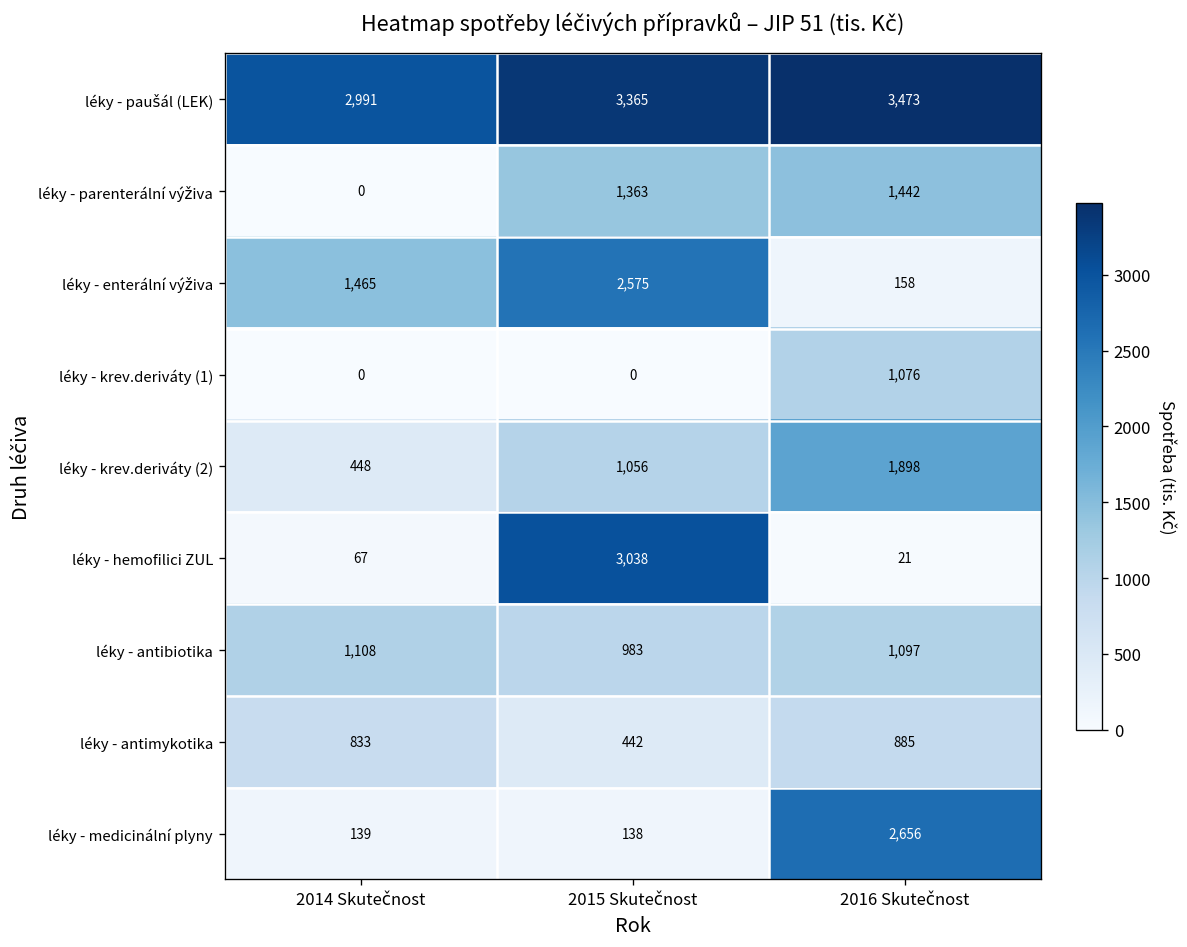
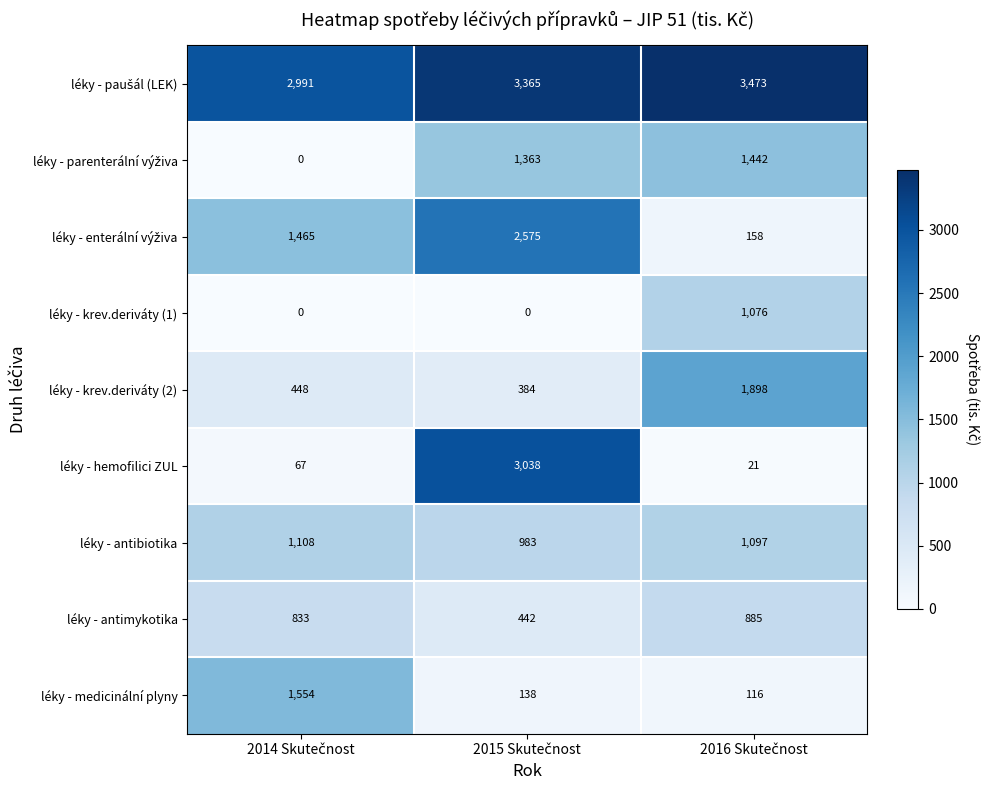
léky - krev.deriváty (2), 2015 Skutečnost: 1,056 -> 384
léky - medicinální plyny, 2014 Skutečnost: 139 -> 1,554
léky - medicinální plyny, 2016 Skutečnost: 2,656 -> 116
